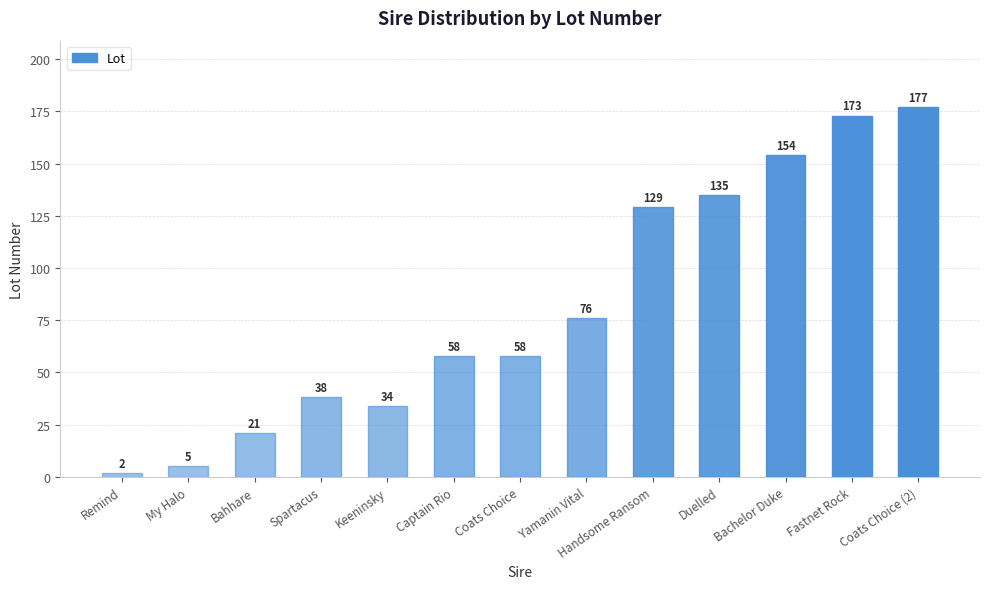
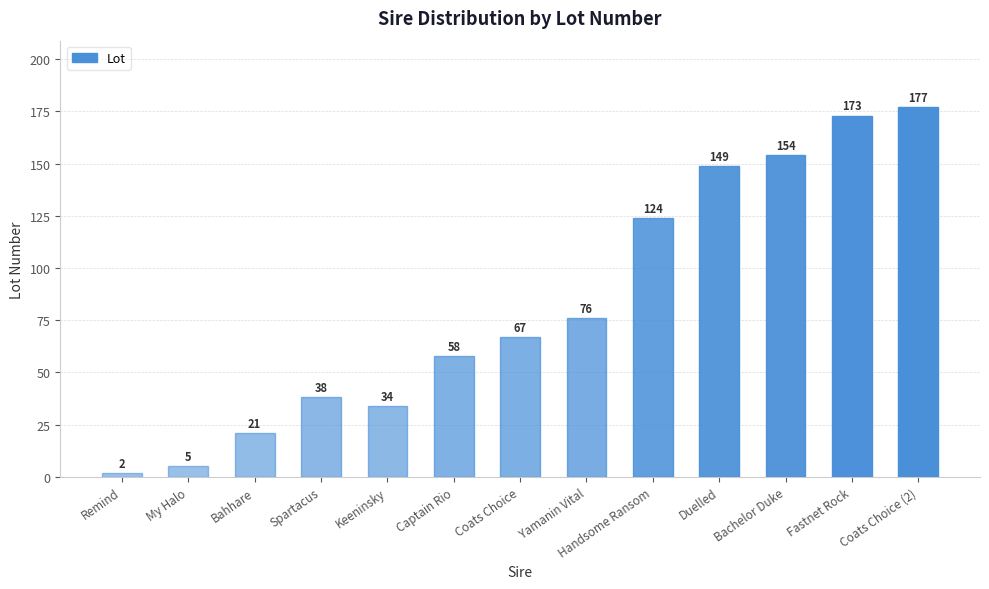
Coats Choice: 58 -> 67
Handsome Ransom: 129 -> 124
Duelled: 135 -> 149
